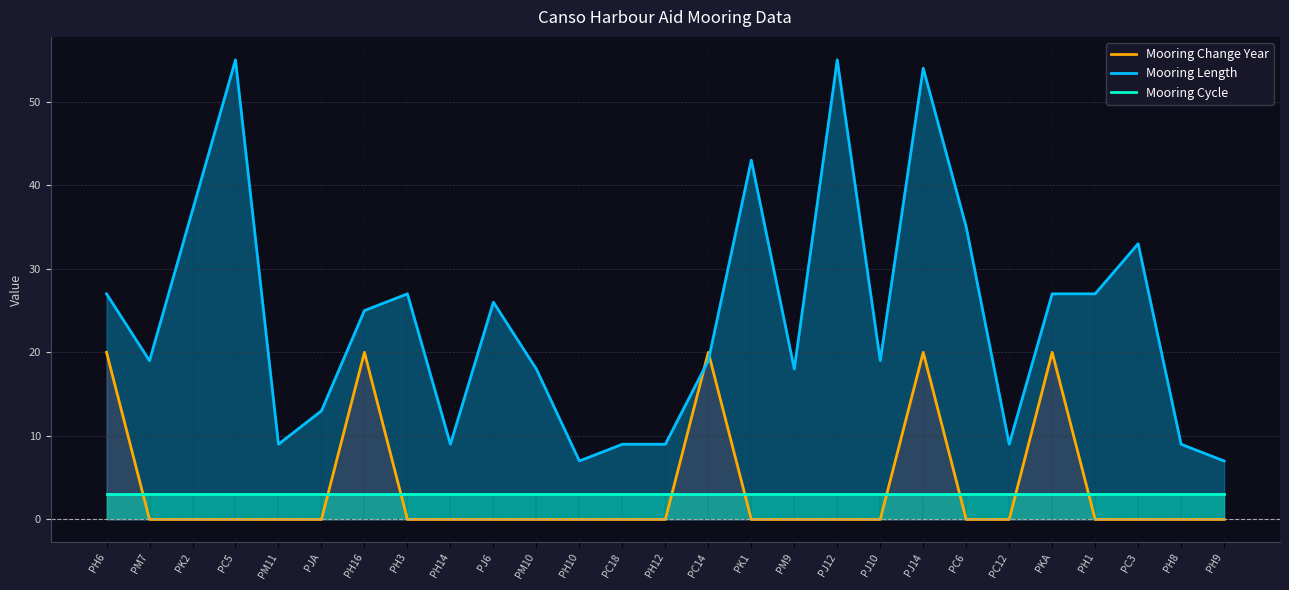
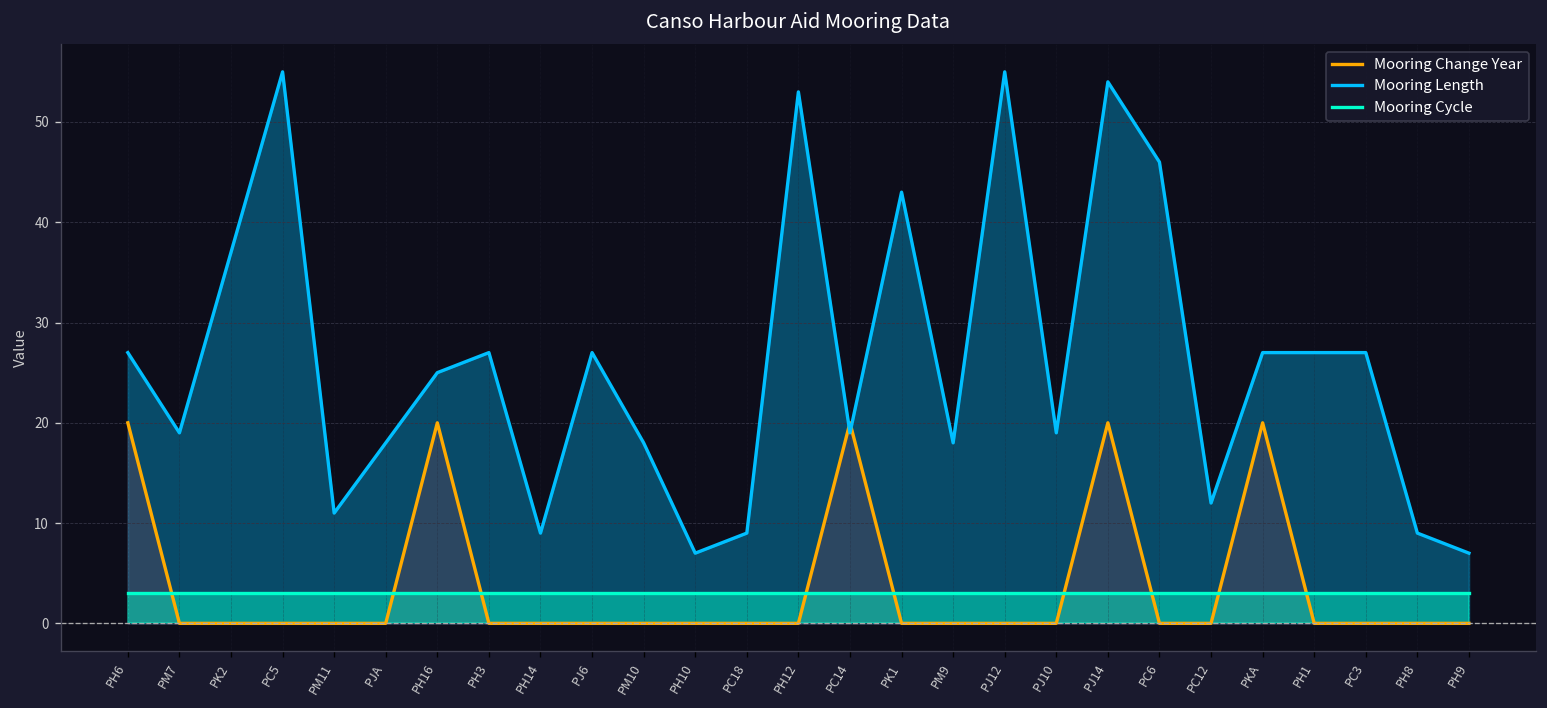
Mooring Length, PM11: 9 -> 11
Mooring Length, PJA: 13 -> 18
Mooring Length, PJ6: 26 -> 27
Mooring Length, PH12: 9 -> 53
Mooring Length, PC6: 35 -> 46
Mooring Length, PC12: 9 -> 12
Mooring Length, PC3: 33 -> 27
